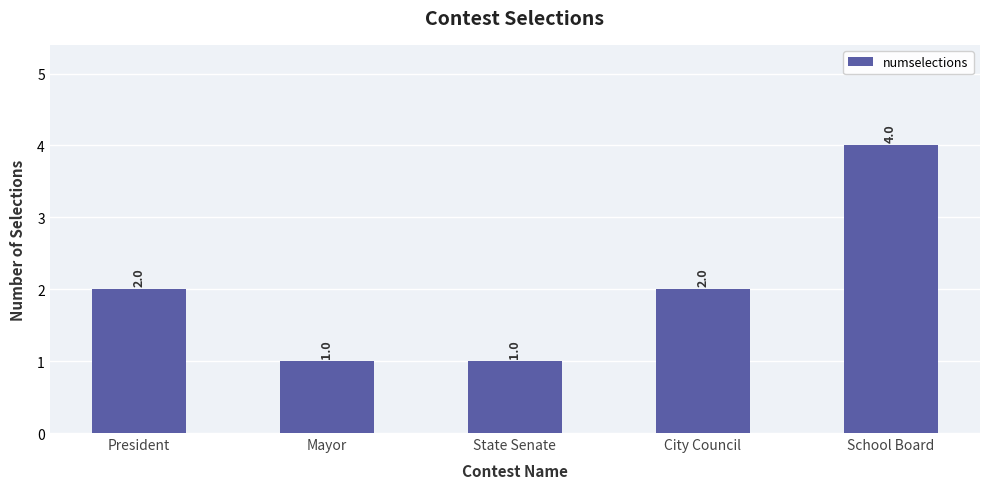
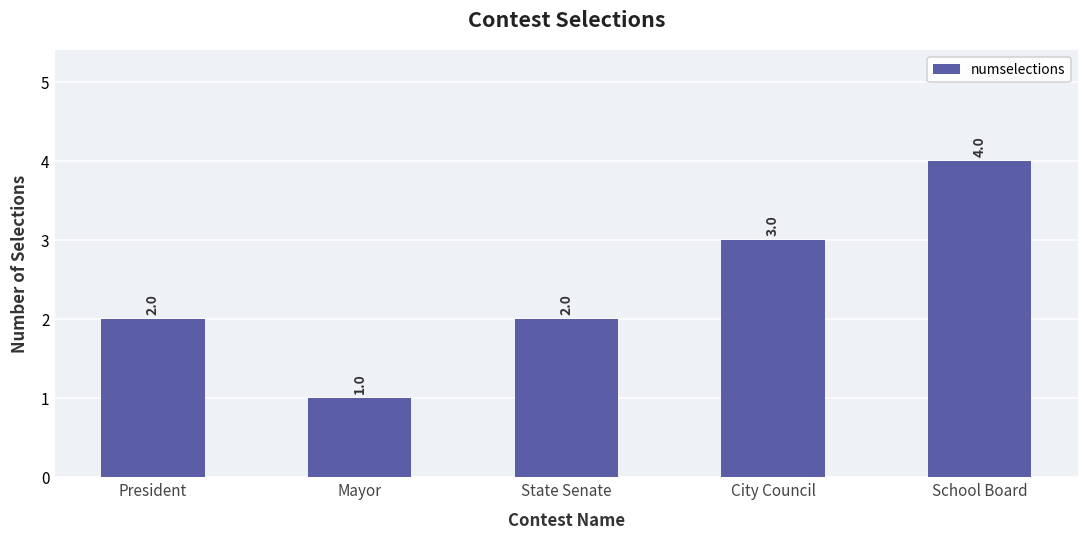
State Senate: 1.0 -> 2.0
City Council: 2.0 -> 3.0
